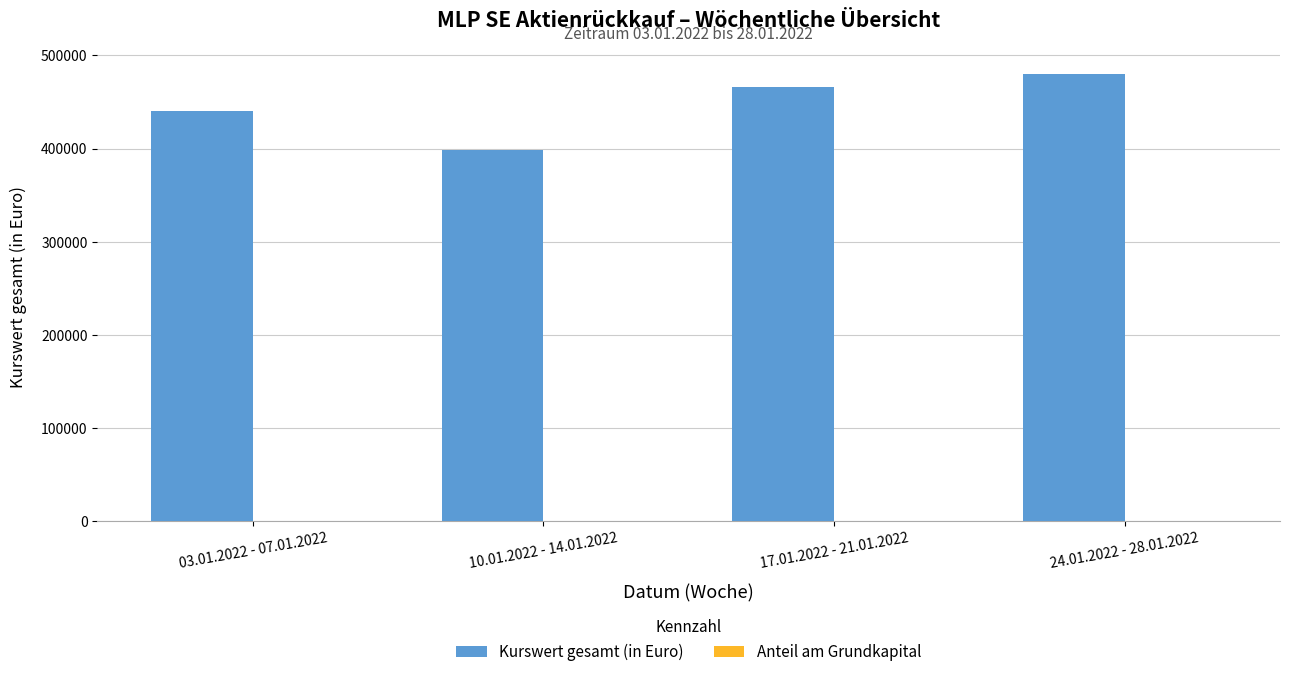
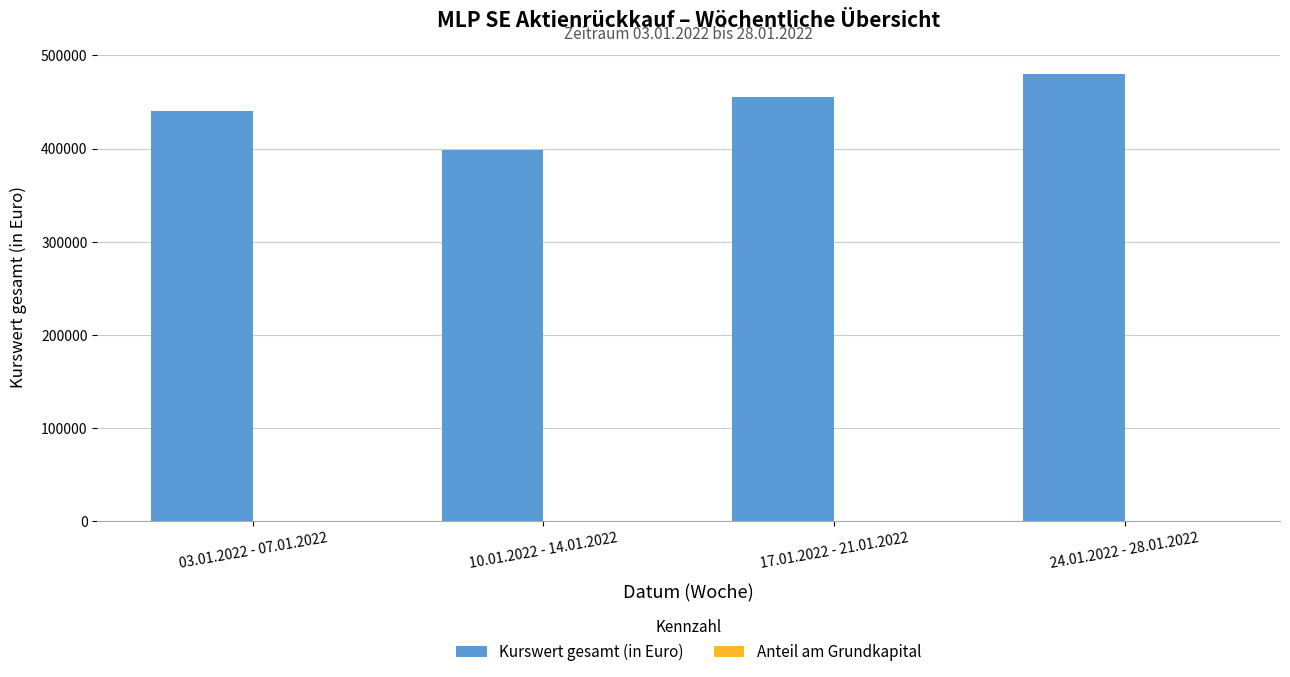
Kurswert gesamt (in Euro), 17.01.2022 - 21.01.2022: 470000 -> 460000
